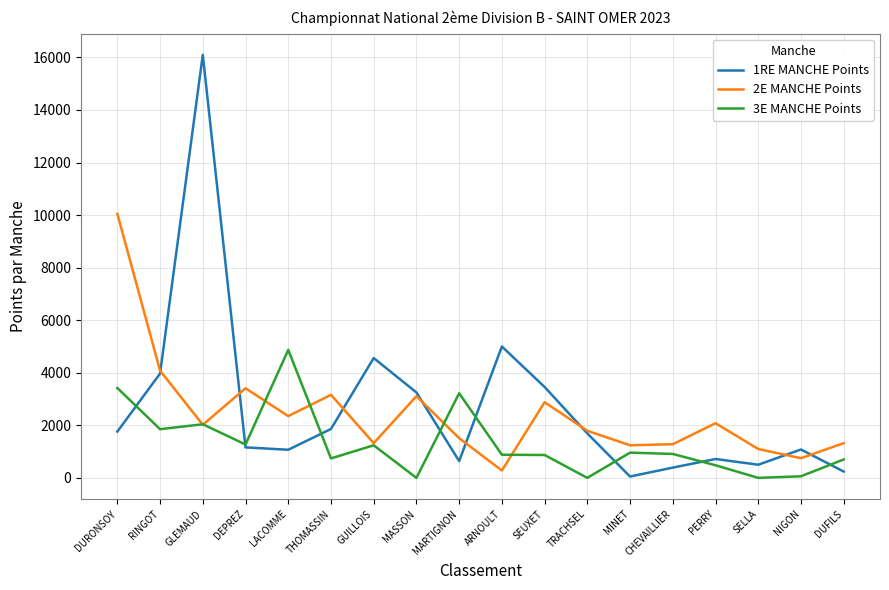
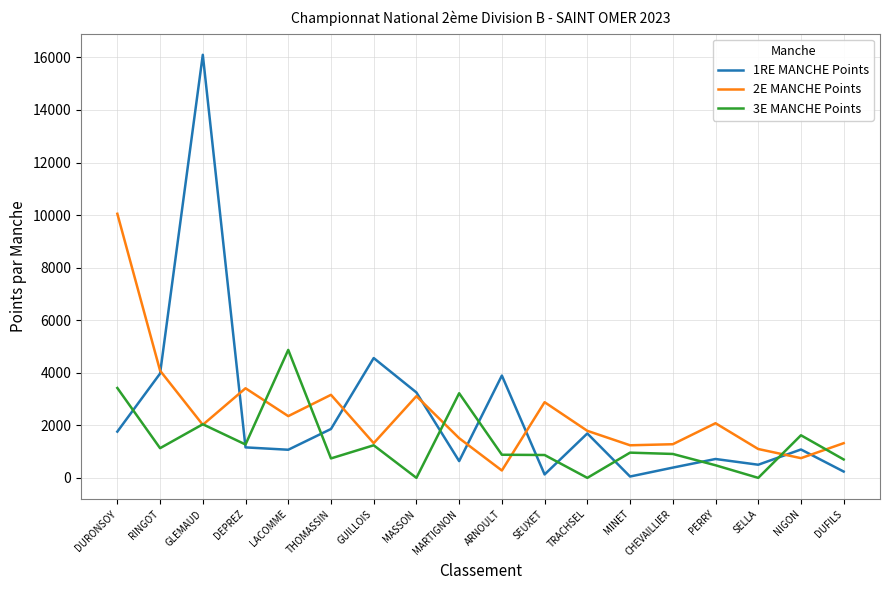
3E MANCHE Points, RINGOT: 1900 -> 1100
1RE MANCHE Points, ARNOULT: 5000 -> 3900
1RE MANCHE Points, SEUXET: 3500 -> 100
3E MANCHE Points, NIGON: 100 -> 1600
